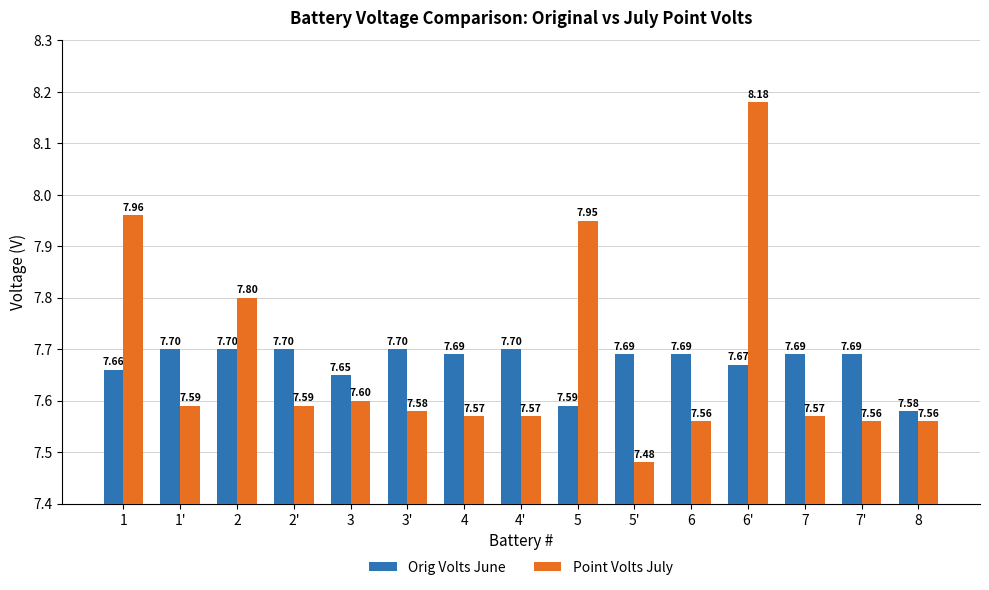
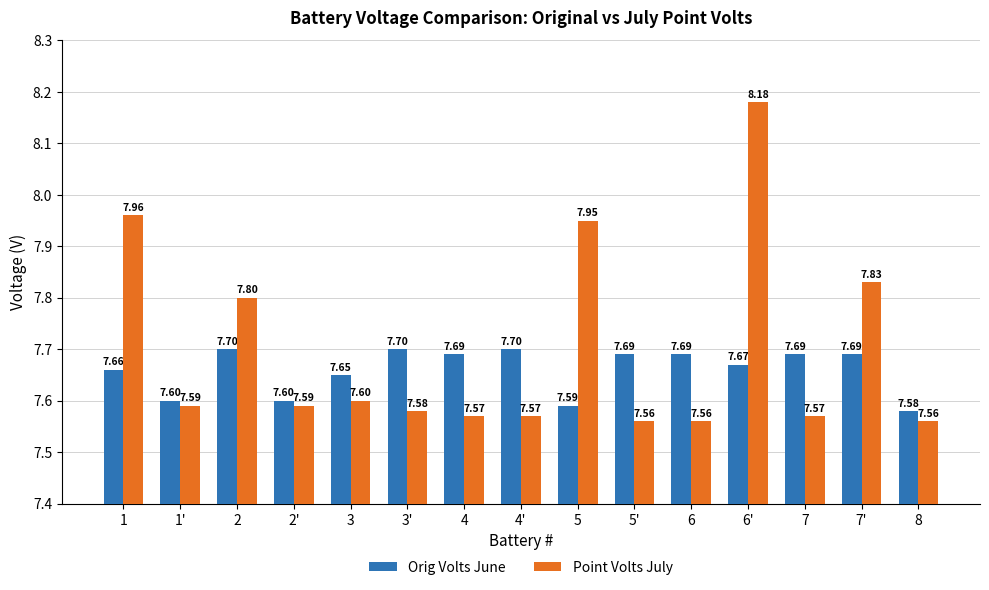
Orig Volts June, 1': 7.70 -> 7.60
Orig Volts June, 2': 7.70 -> 7.60
Point Volts July, 5': 7.48 -> 7.56
Point Volts July, 7': 7.56 -> 7.83
